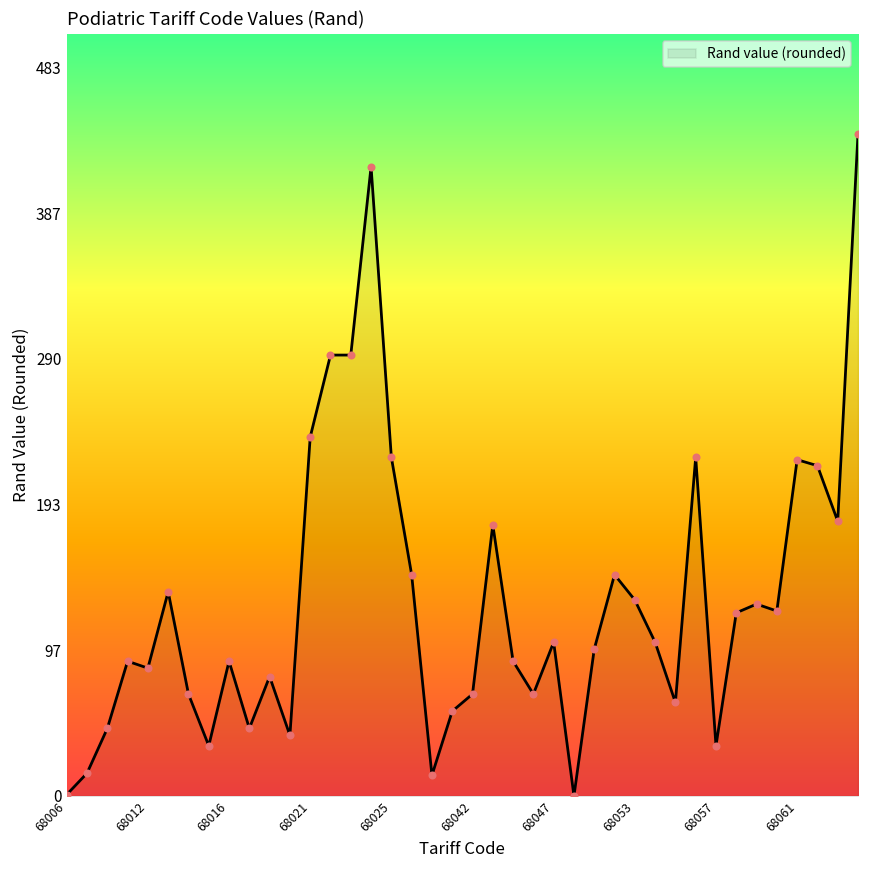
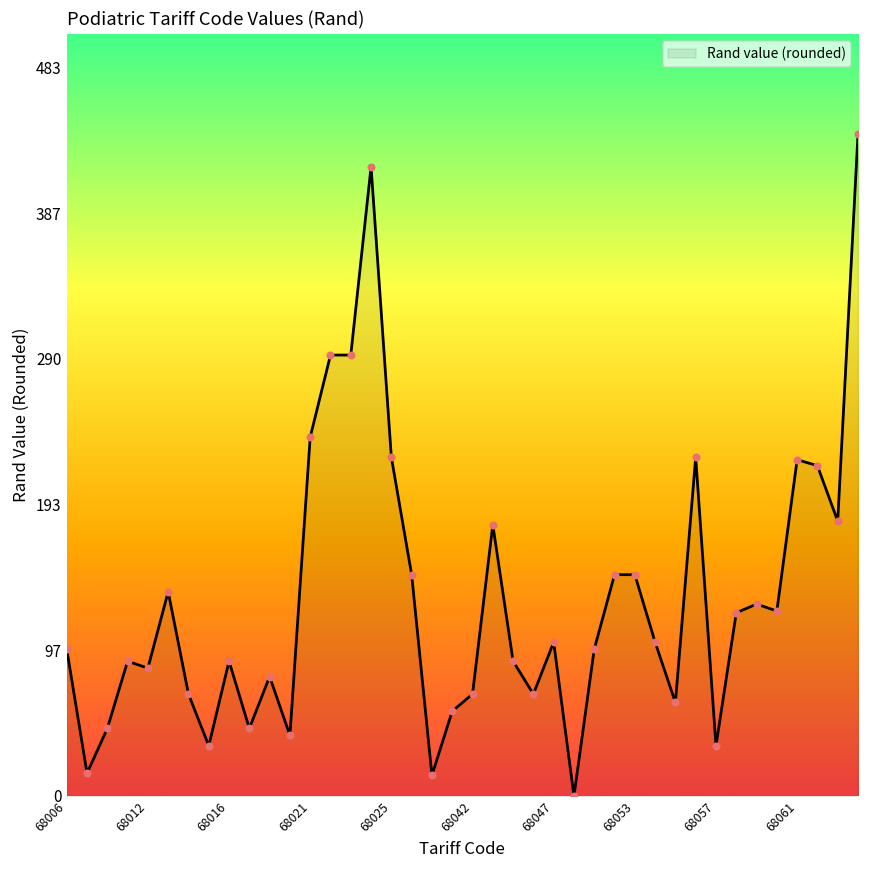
68006: 1 -> 97
68053: 130 -> 147
